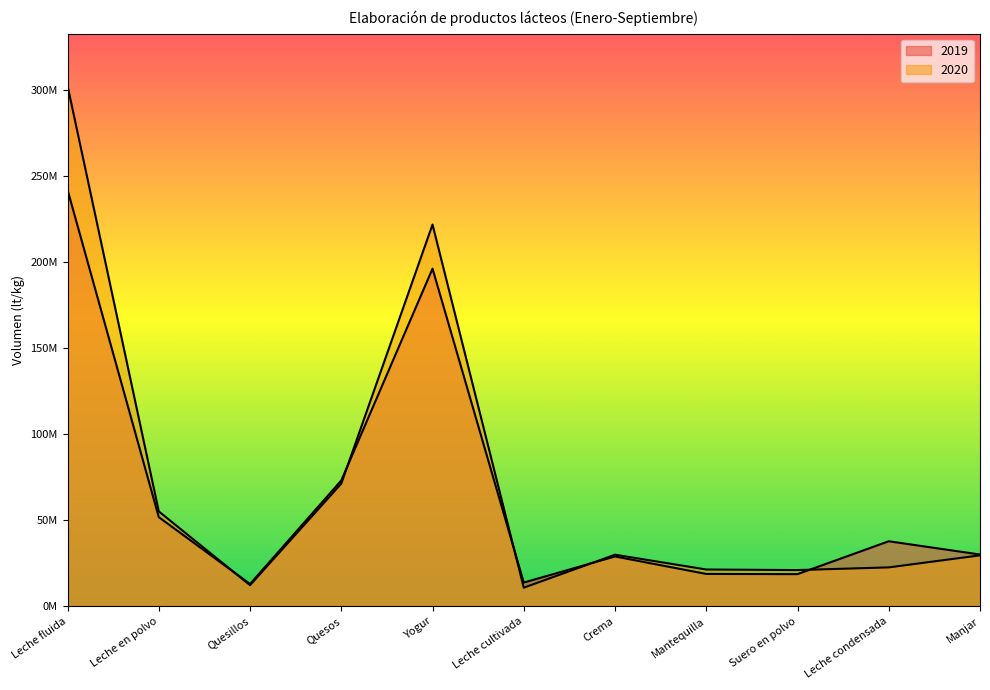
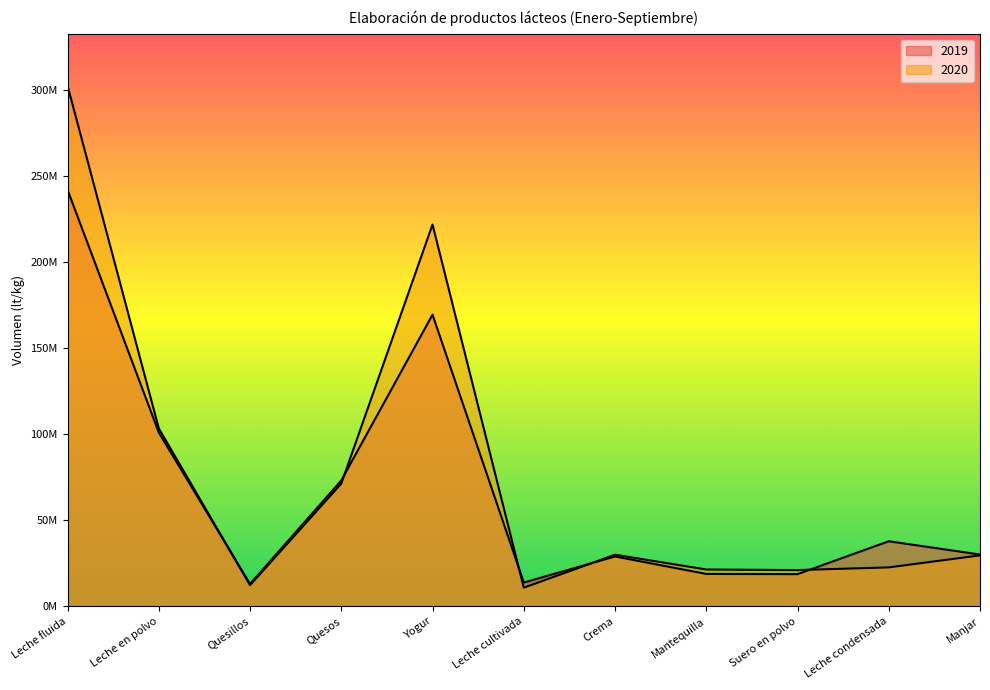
2019, Leche en polvo: 52000000 -> 101000000
2020, Leche en polvo: 55000000 -> 103000000
2019, Yogur: 196000000 -> 169000000
